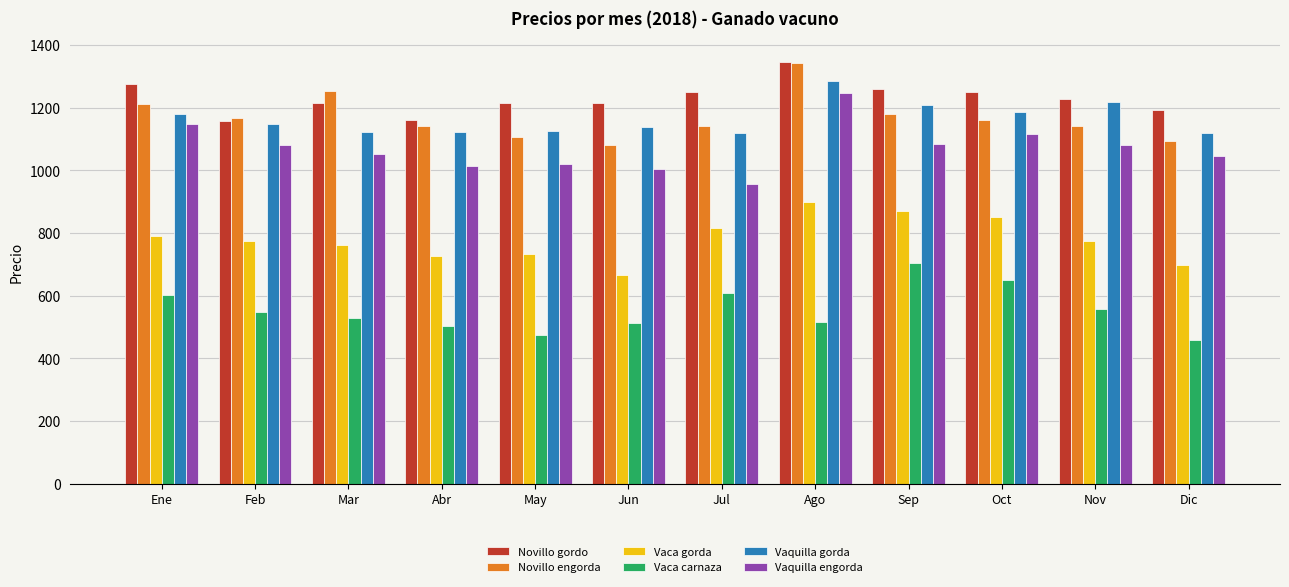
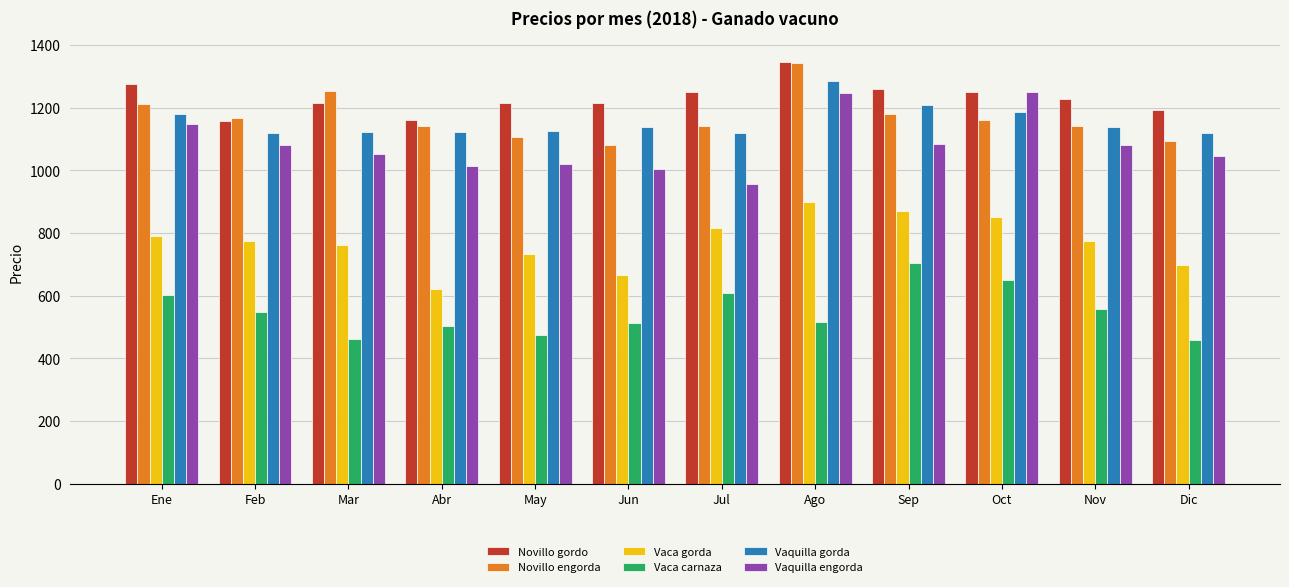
Vaquilla gorda, Feb: 1150 -> 1120
Vaca carnaza, Mar: 530 -> 460
Vaca gorda, Abr: 730 -> 620
Vaquilla engorda, Oct: 1120 -> 1250
Vaquilla gorda, Nov: 1220 -> 1140
